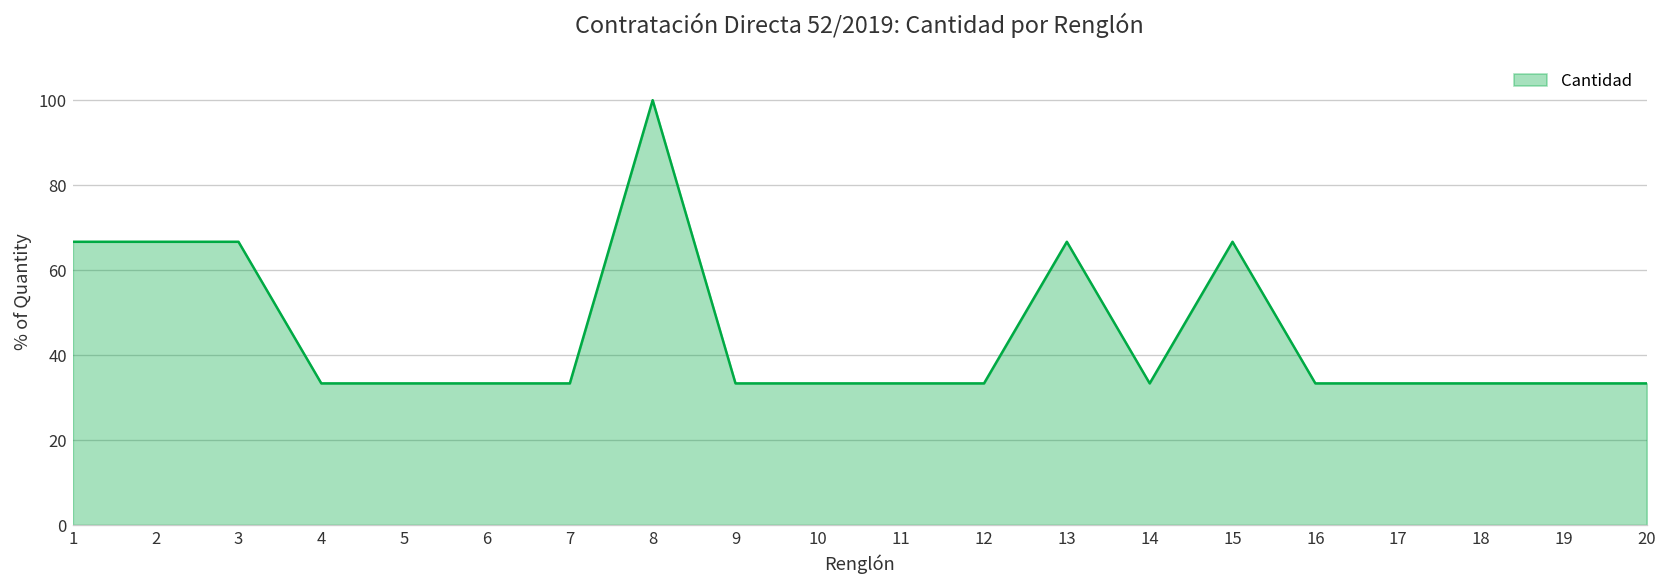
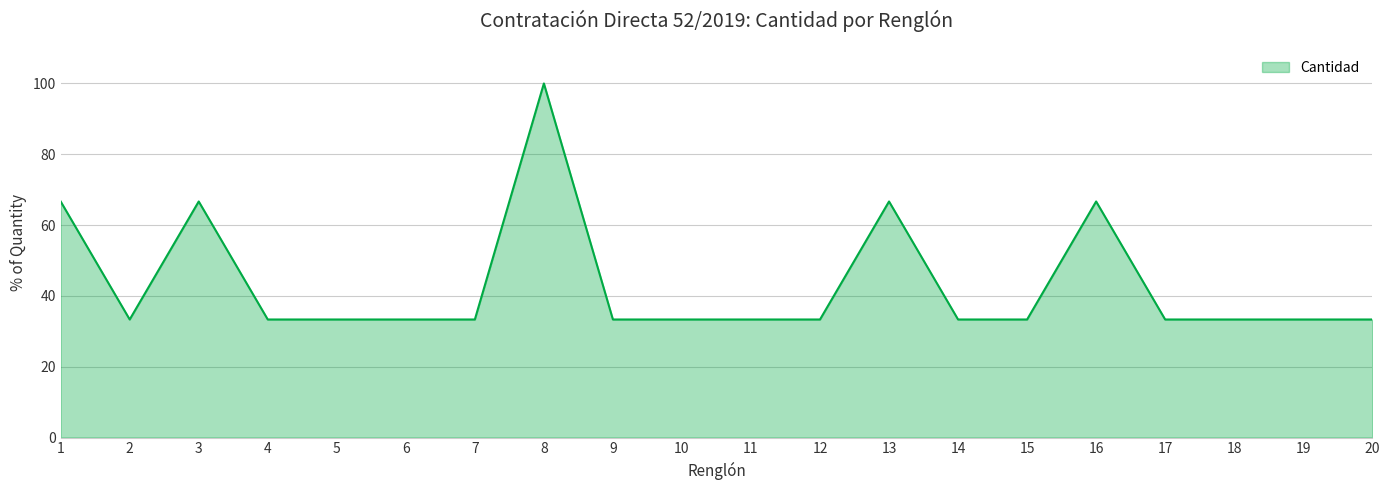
2: 67 -> 33
15: 67 -> 33
16: 33 -> 67
